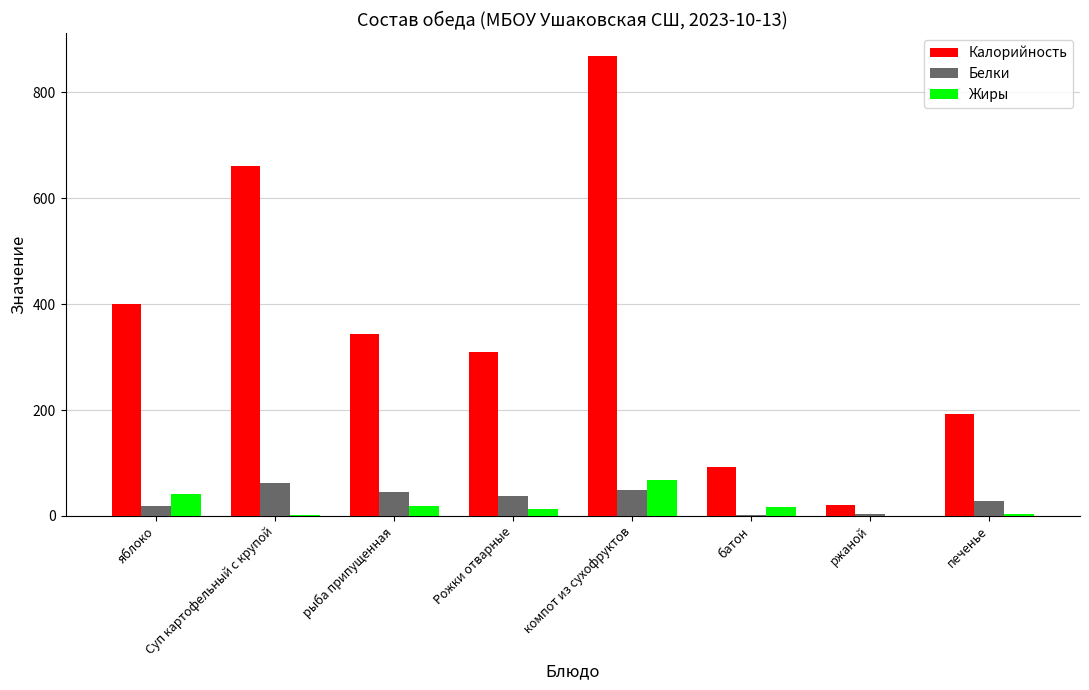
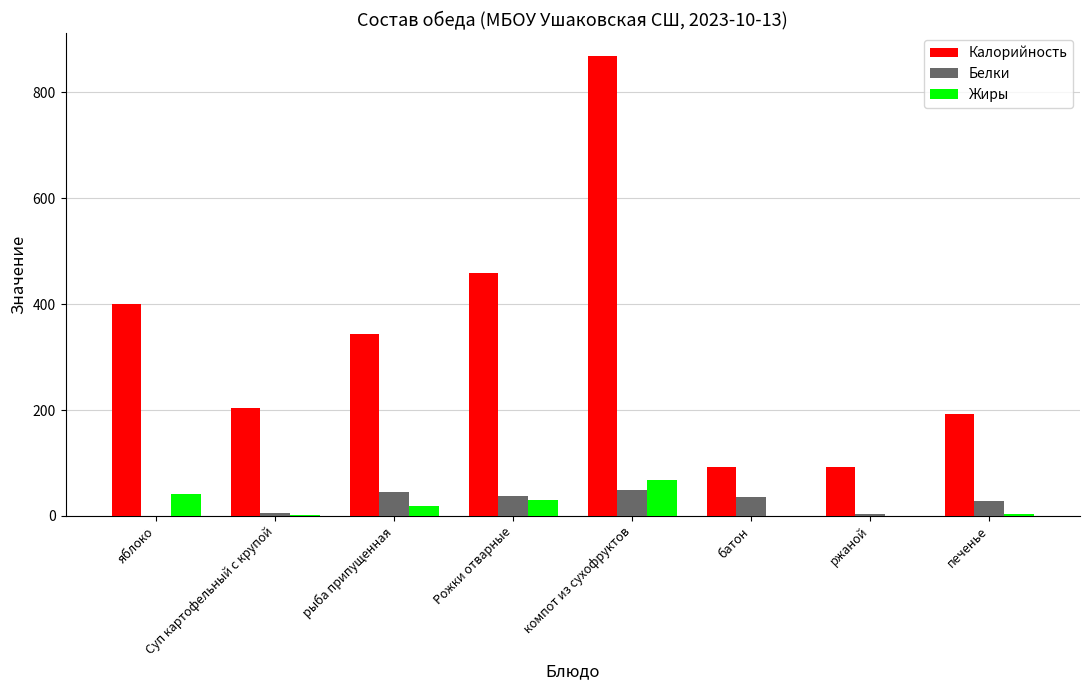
Белки, яблоко: 20 -> 0
Калорийность, Суп картофельный с крупой: 660 -> 200
Белки, Суп картофельный с крупой: 60 -> 10
Калорийность, Рожки отварные: 310 -> 460
Жиры, Рожки отварные: 10 -> 30
Белки, батон: 0 -> 40
Жиры, батон: 20 -> 0
Калорийность, ржаной: 20 -> 90
